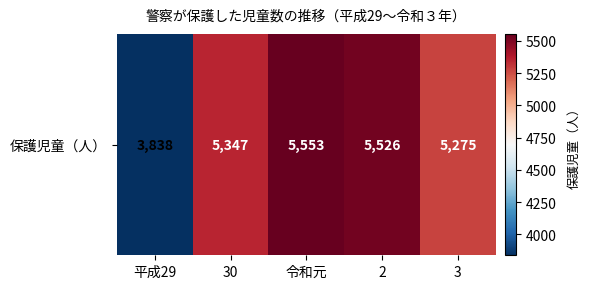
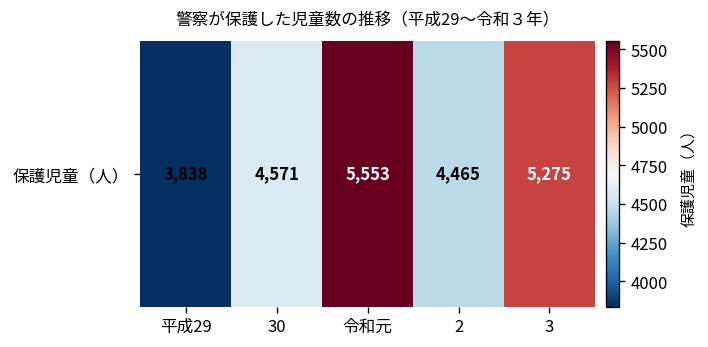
保護児童（人）, 30: 5,347 -> 4,571
保護児童（人）, 2: 5,526 -> 4,465
